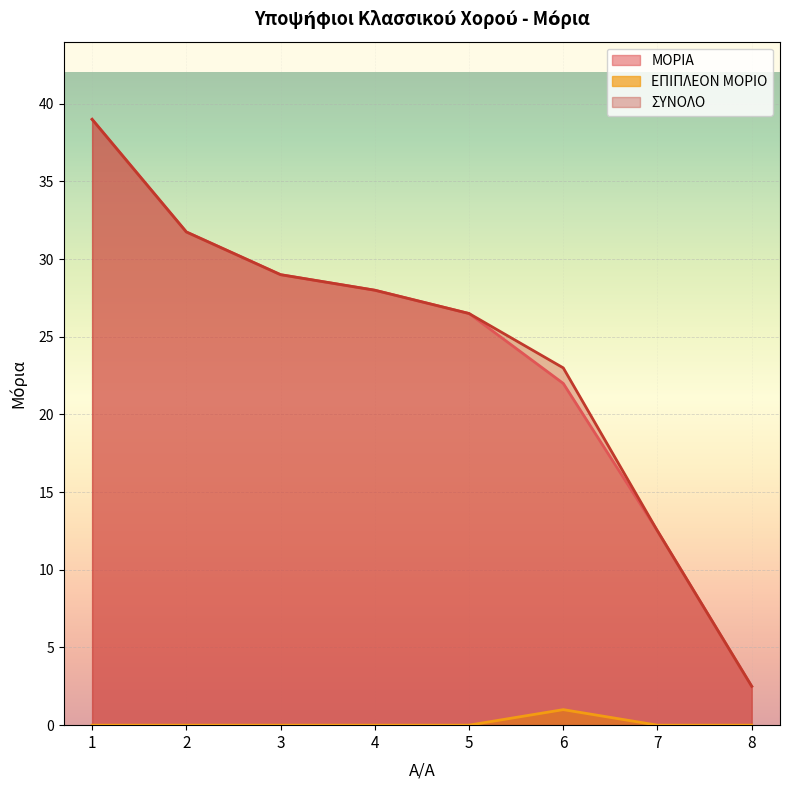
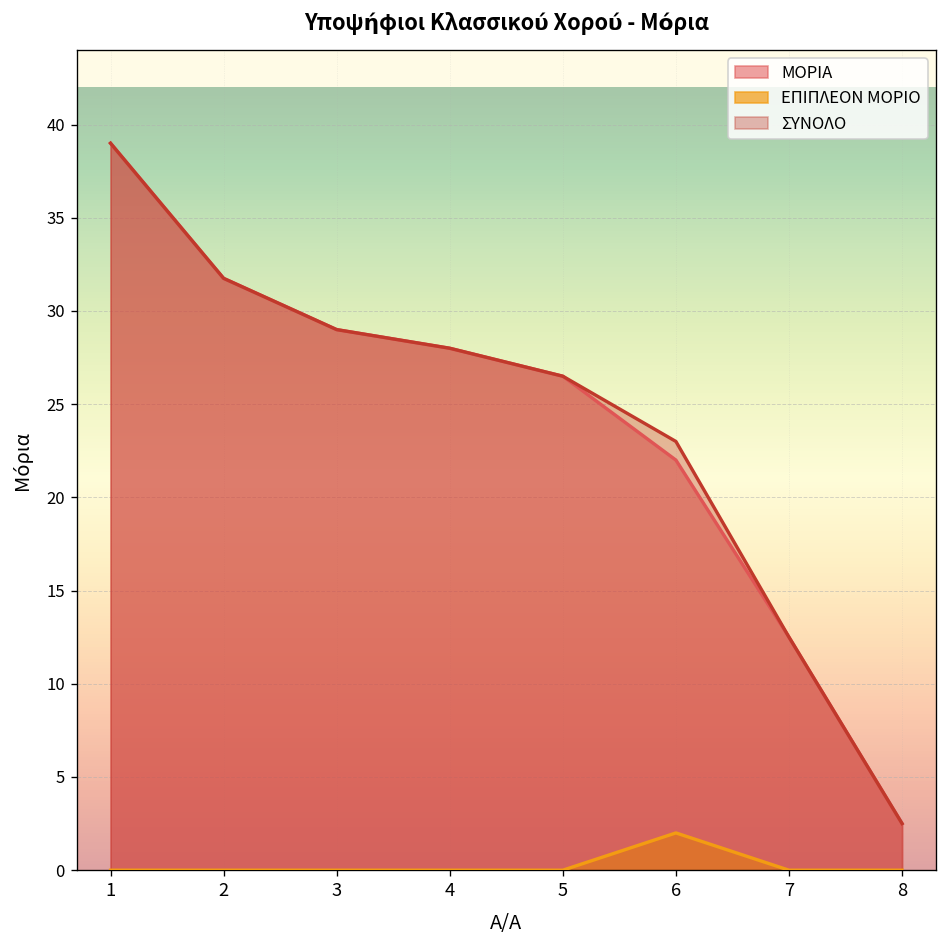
ΕΠΙΠΛΕΟΝ ΜΟΡΙΟ, 6: 1 -> 2
